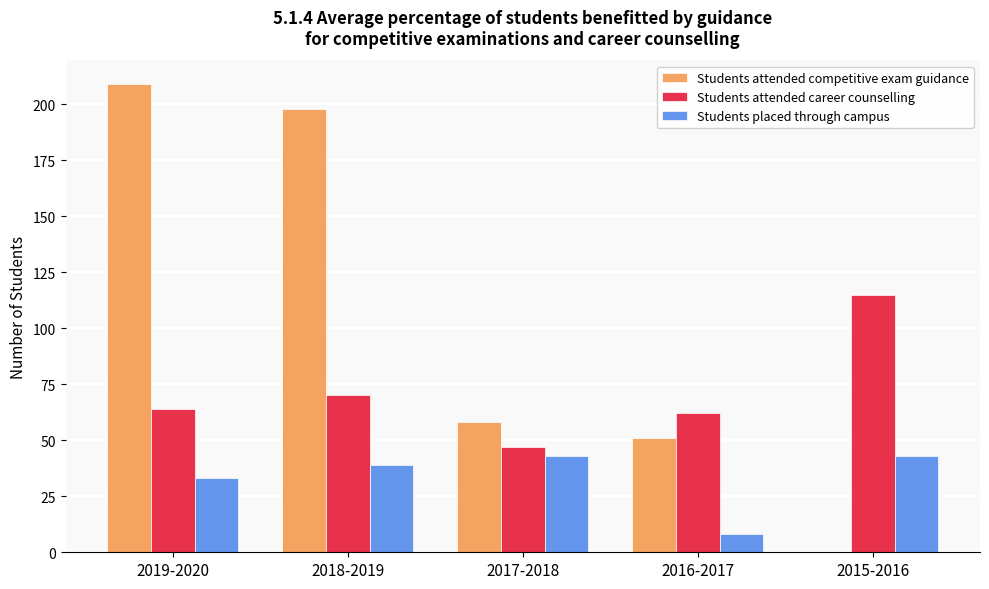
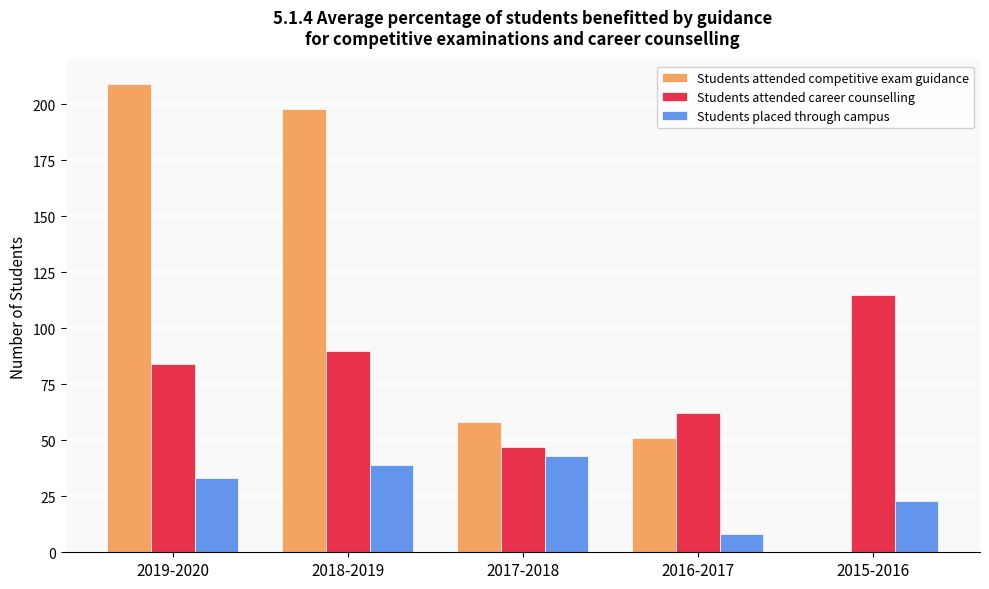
Students attended career counselling, 2019-2020: 64 -> 84
Students attended career counselling, 2018-2019: 70 -> 90
Students placed through campus, 2015-2016: 43 -> 23
